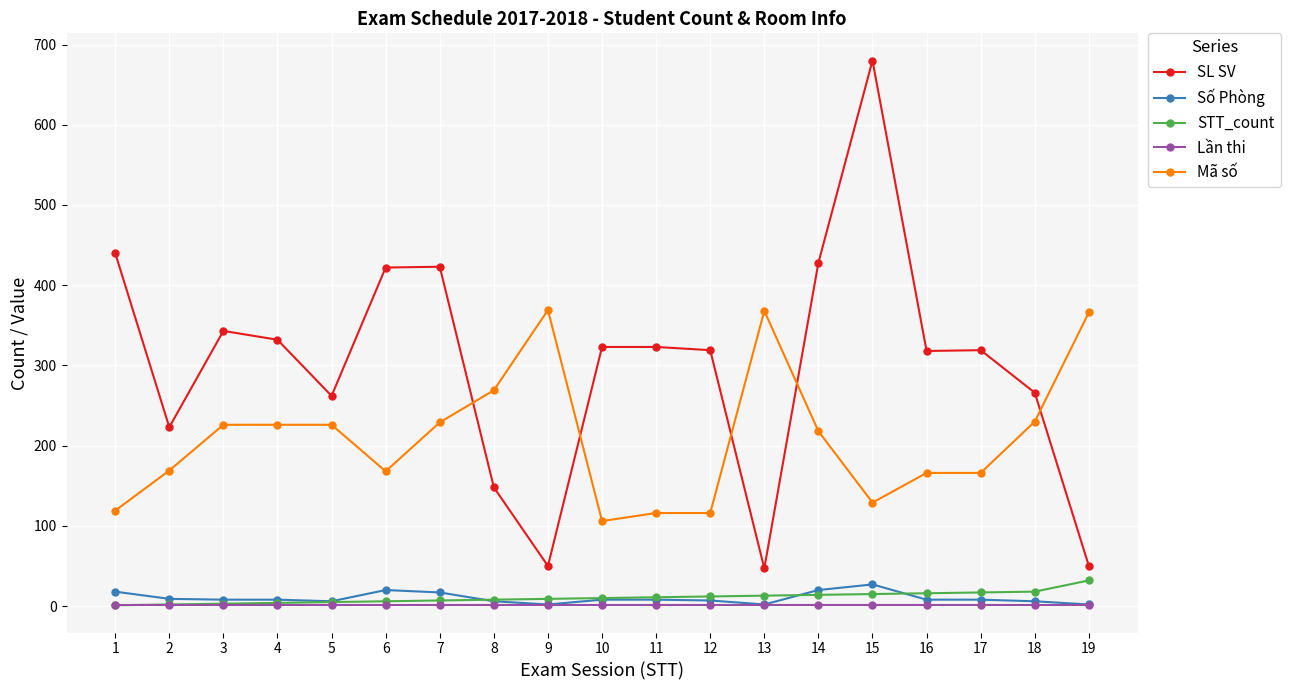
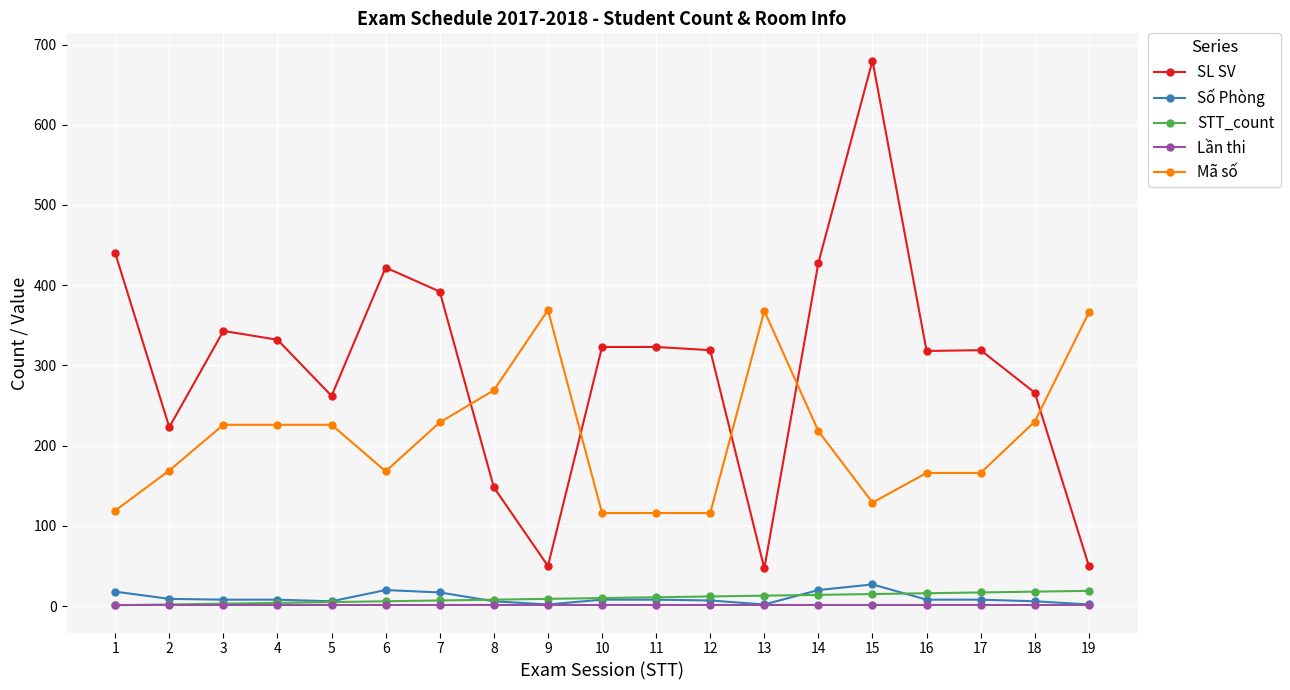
SL SV, 7: 420 -> 390
Mã số, 10: 110 -> 120
STT_count, 19: 30 -> 20
